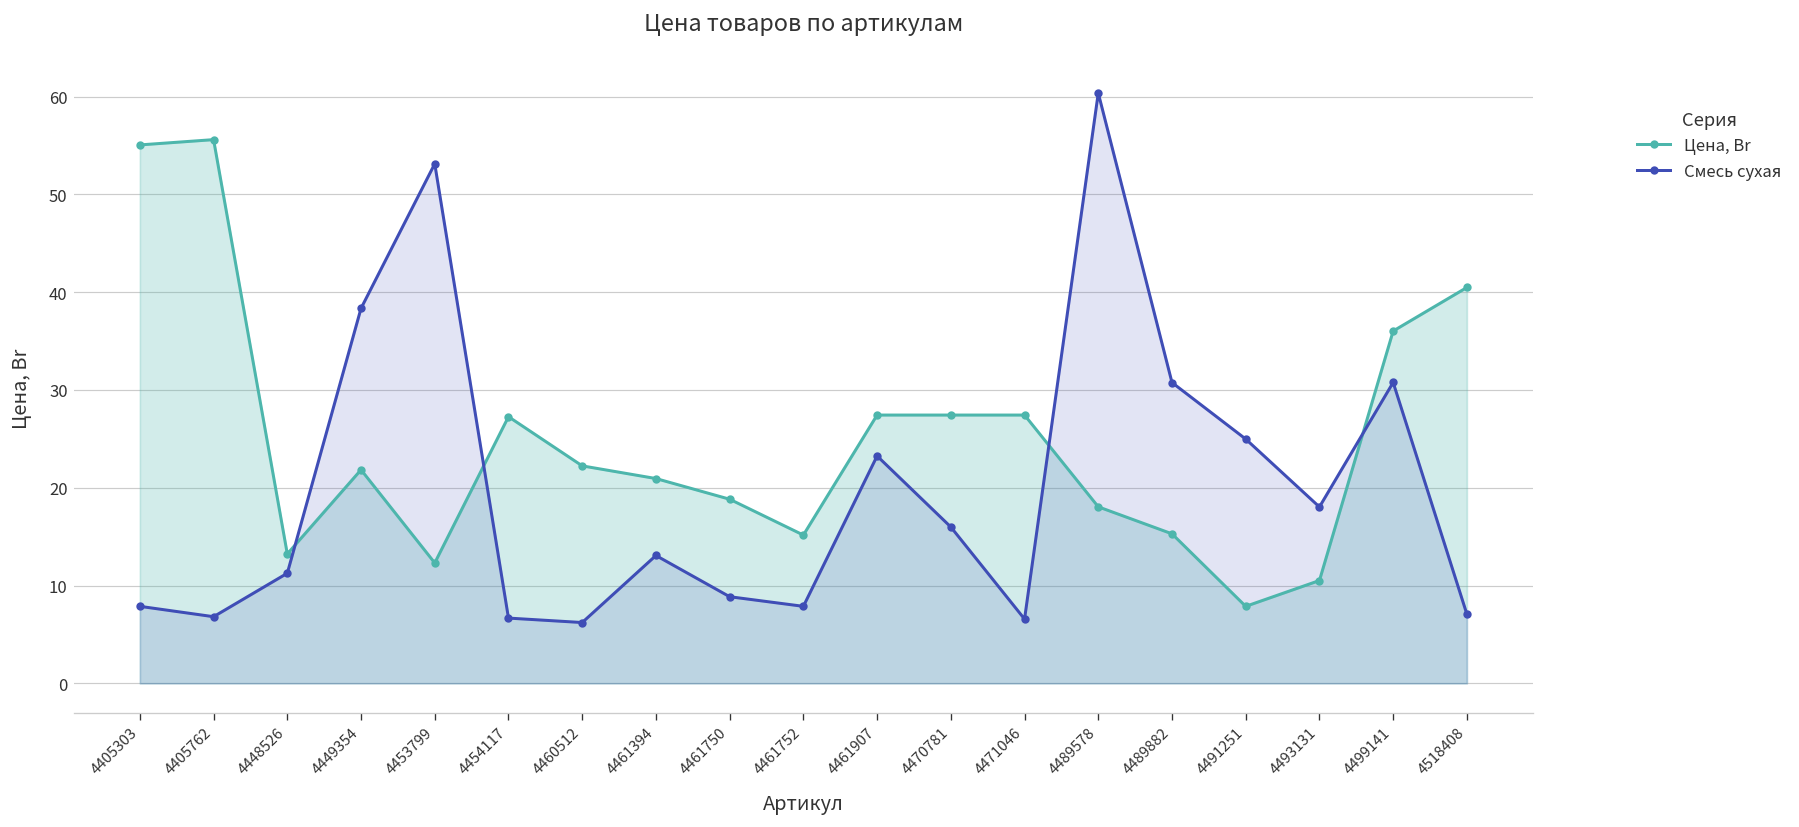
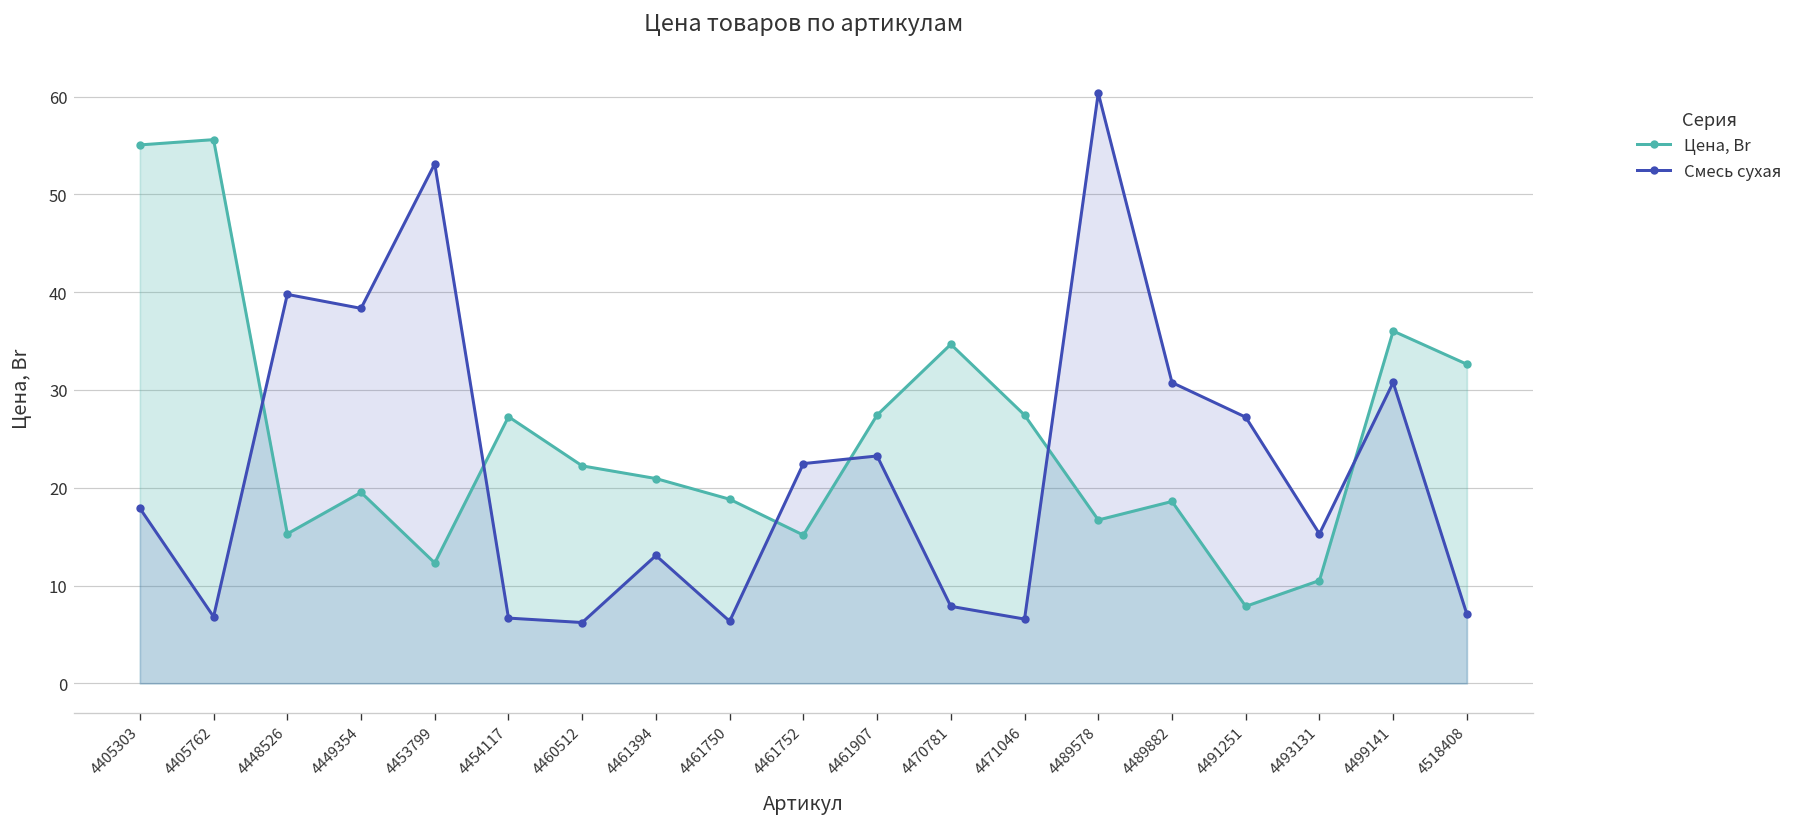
Смесь сухая, 4405303: 8 -> 18
Цена, Br, 4448526: 13 -> 15
Смесь сухая, 4448526: 11 -> 40
Цена, Br, 4449354: 22 -> 20
Смесь сухая, 4461750: 9 -> 6
Смесь сухая, 4461752: 8 -> 22
Цена, Br, 4470781: 27 -> 35
Смесь сухая, 4470781: 16 -> 8
Цена, Br, 4489578: 18 -> 17
Цена, Br, 4489882: 15 -> 19
Смесь сухая, 4491251: 25 -> 27
Смесь сухая, 4493131: 18 -> 15
Цена, Br, 4518408: 40 -> 33
